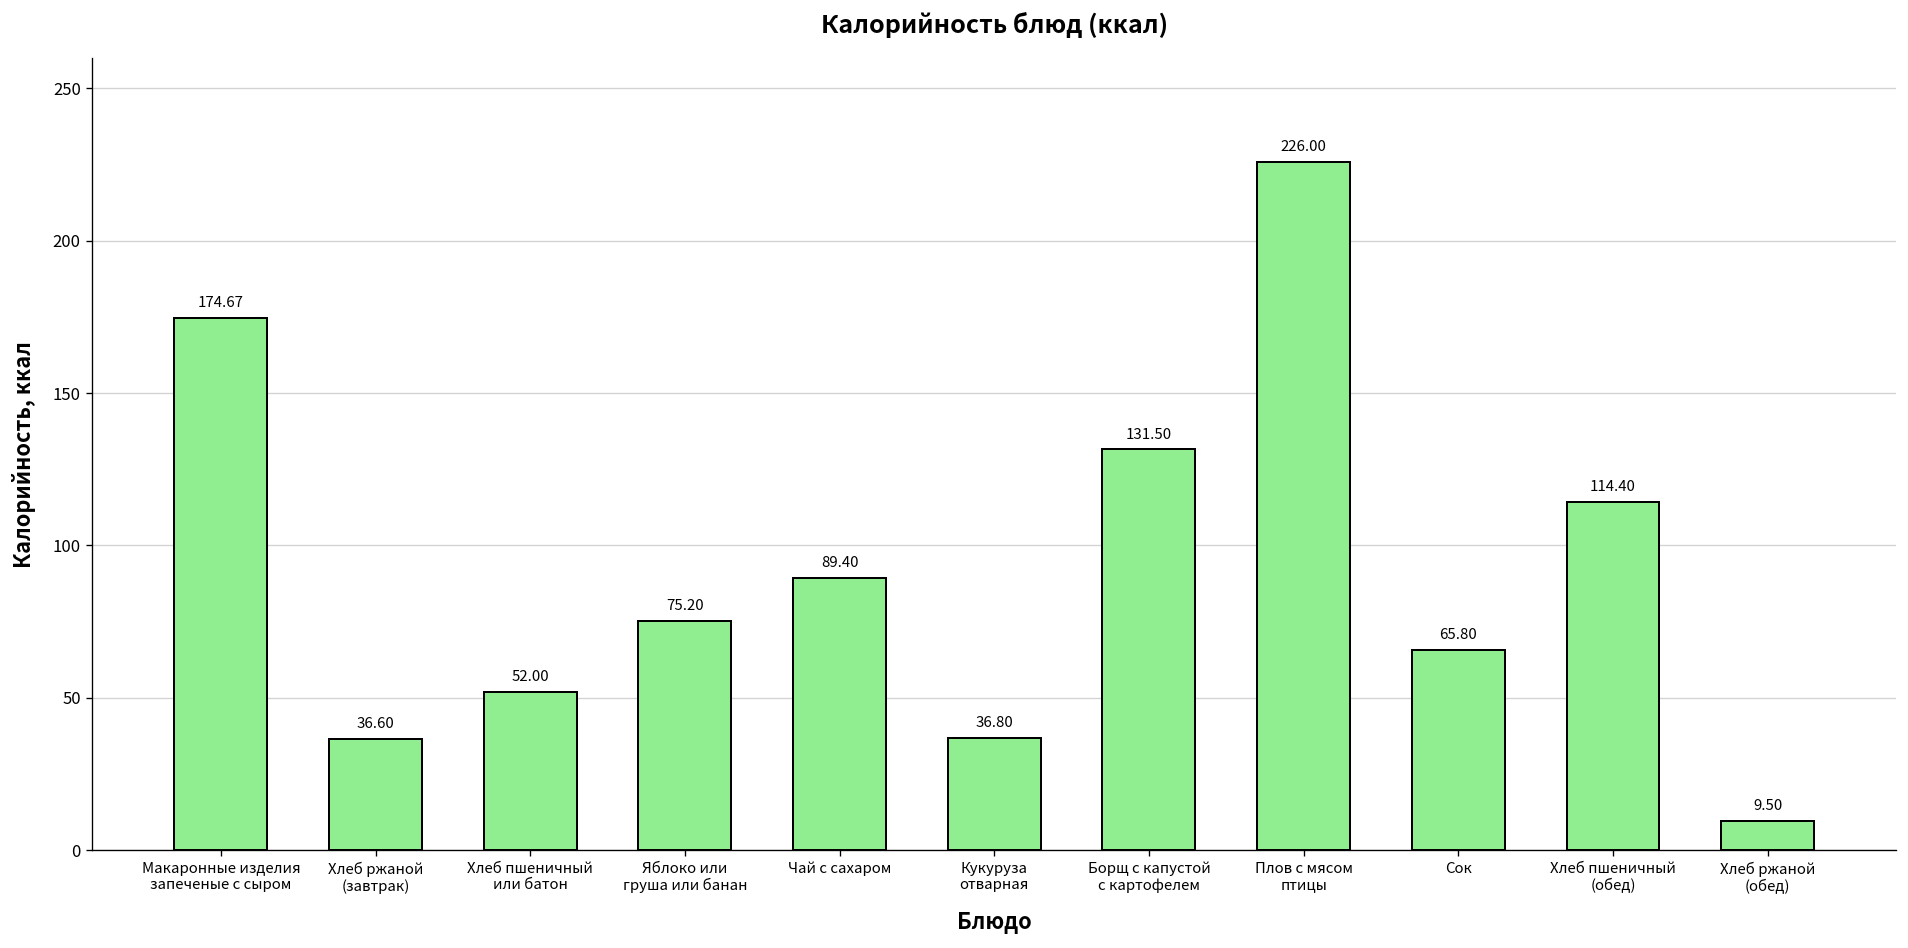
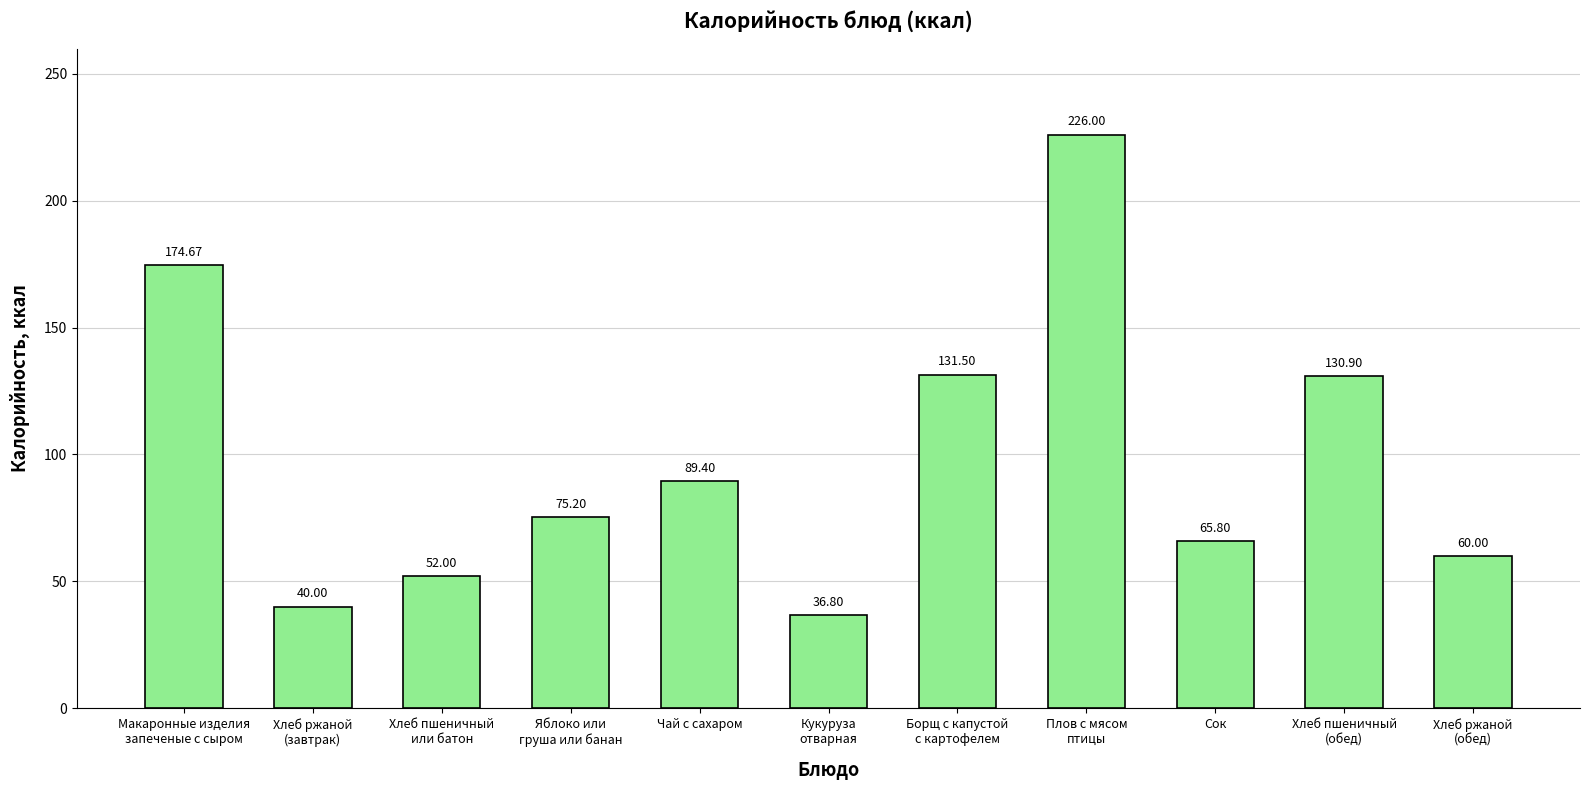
Хлеб ржаной (завтрак): 36.60 -> 40.00
Хлеб пшеничный (обед): 114.40 -> 130.90
Хлеб ржаной (обед): 9.50 -> 60.00
